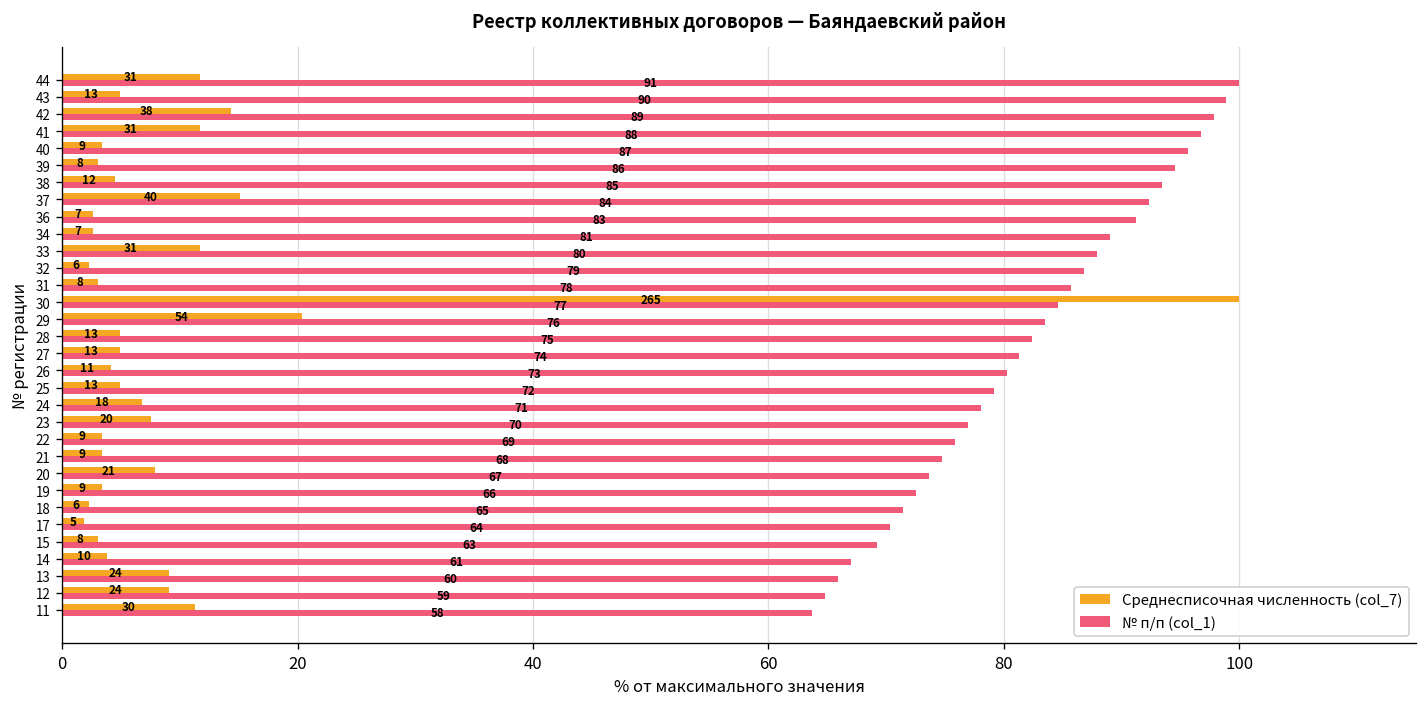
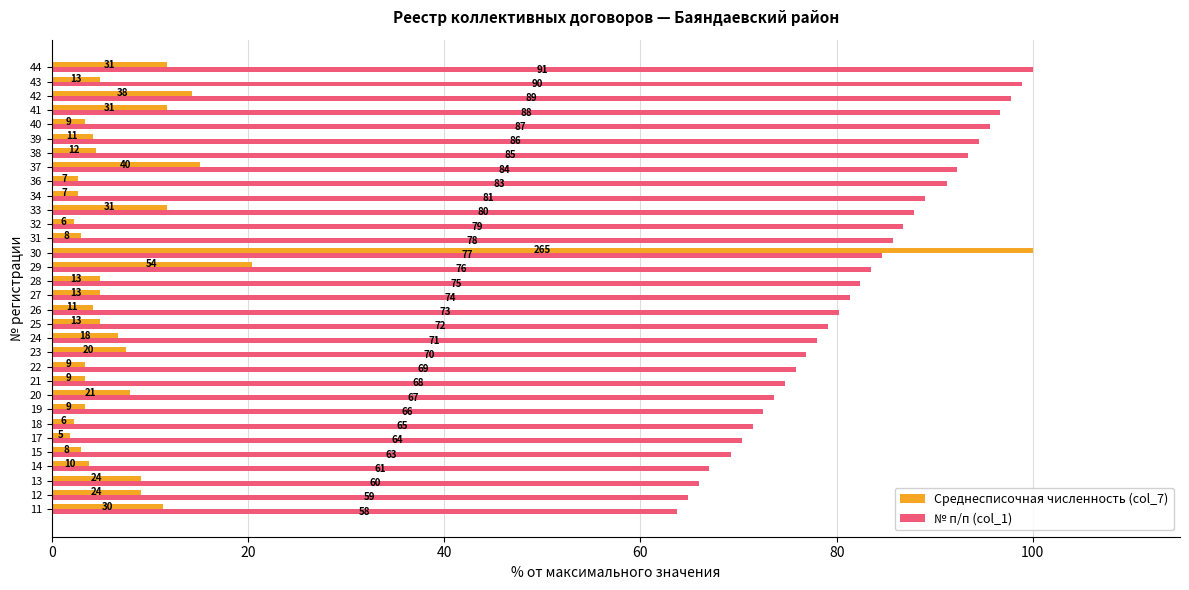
Среднесписочная численность (col_7), 39: 8 -> 11
